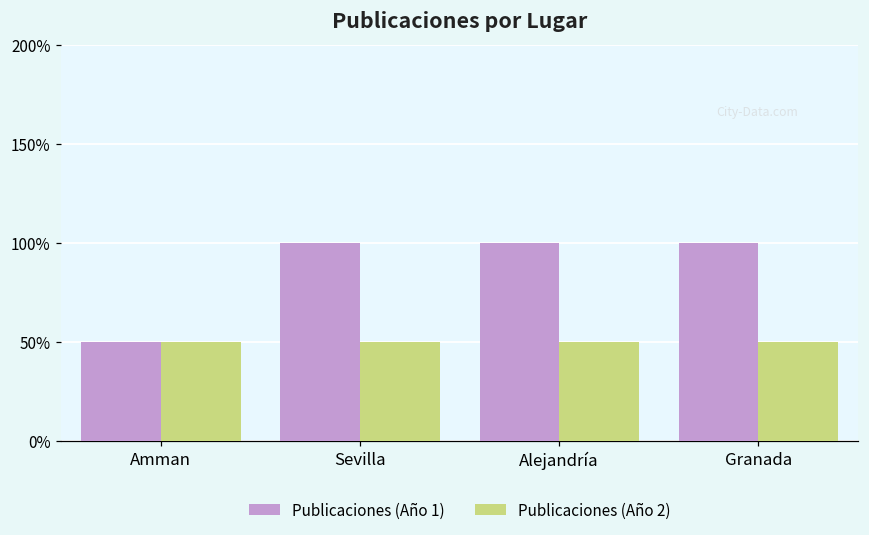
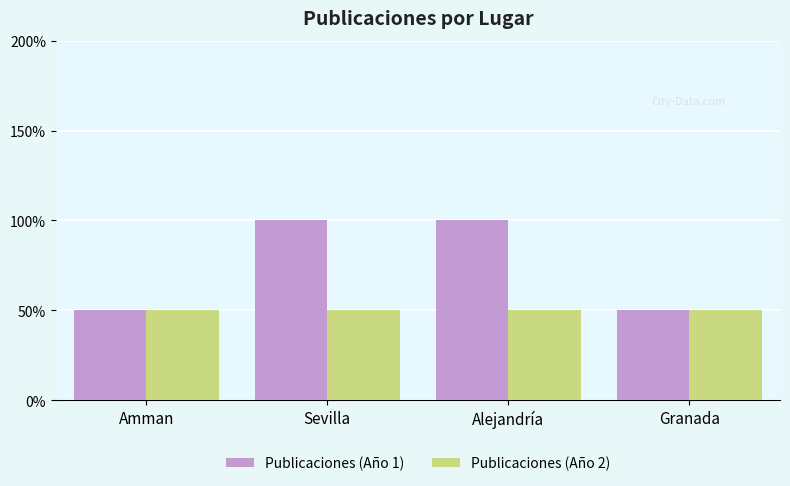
Publicaciones (Año 1), Granada: 100% -> 50%
